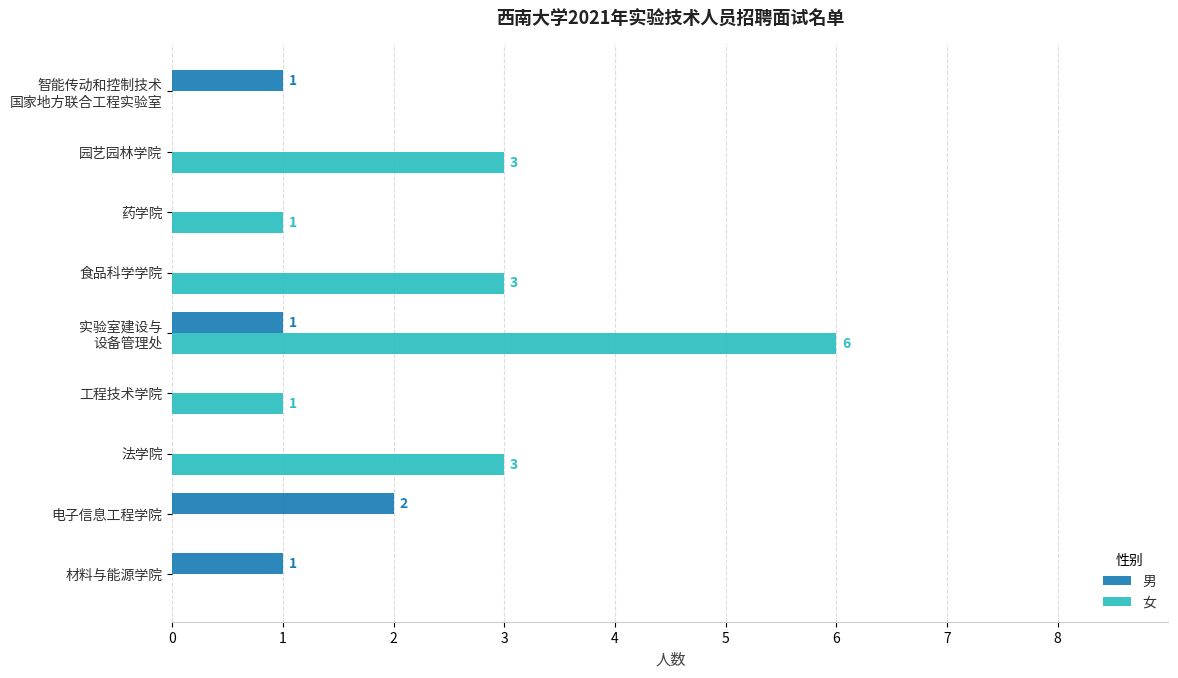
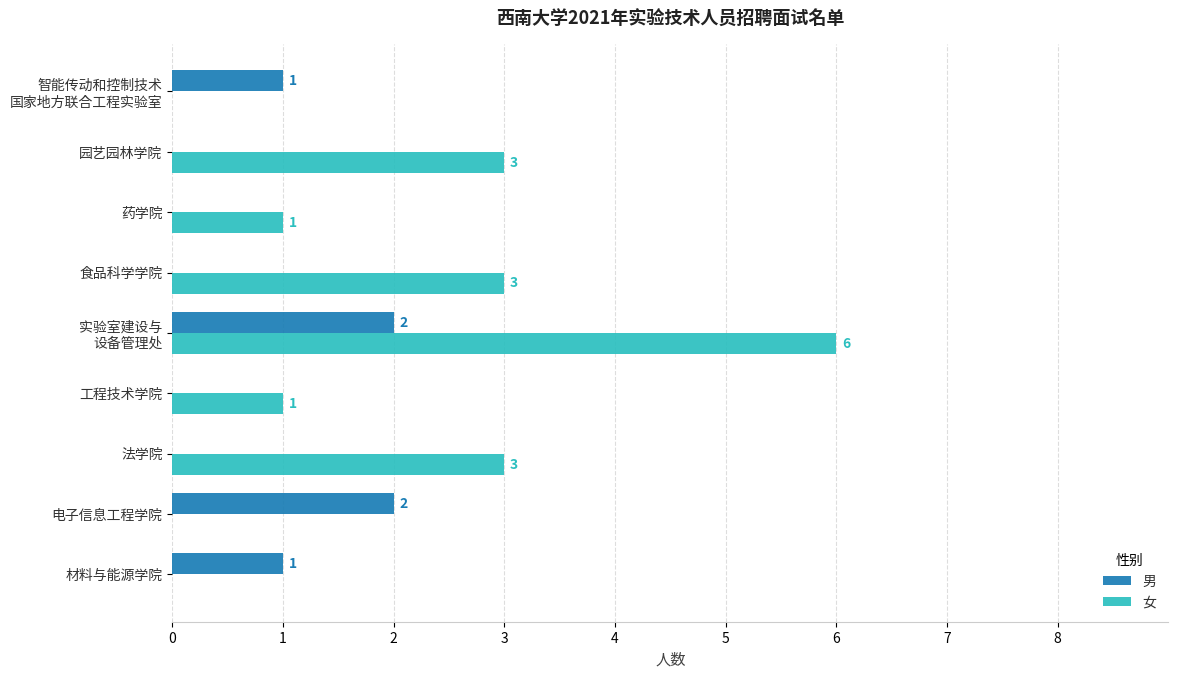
男, 实验室建设与 设备管理处: 1 -> 2
